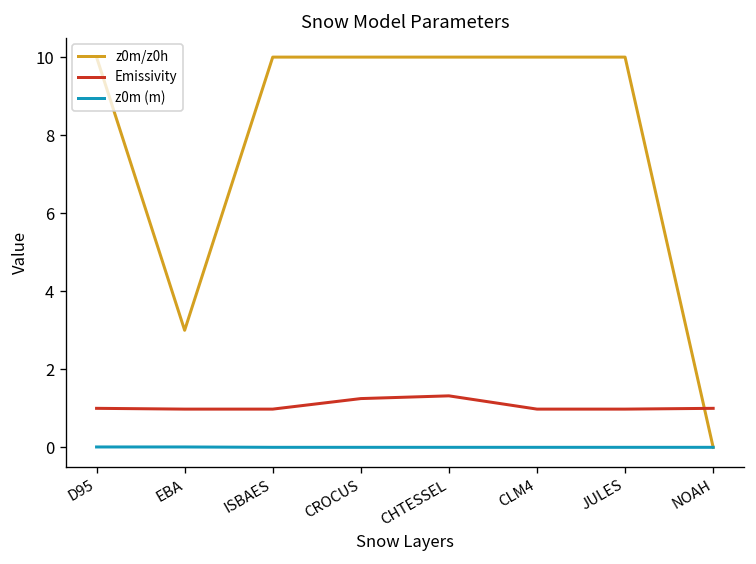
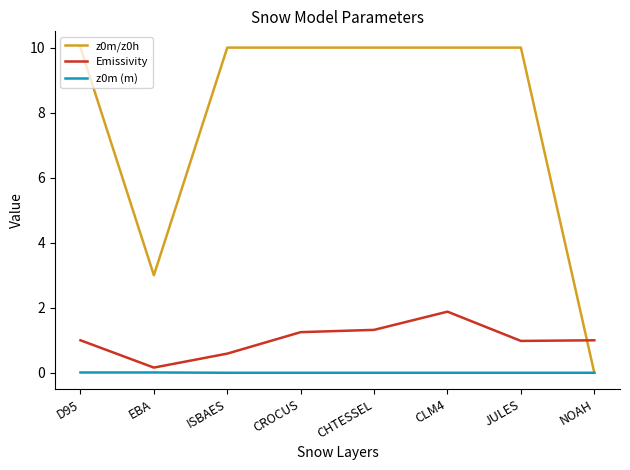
Emissivity, EBA: 1.0 -> 0.2
Emissivity, ISBAES: 1.0 -> 0.6
Emissivity, CLM4: 1.0 -> 1.9
